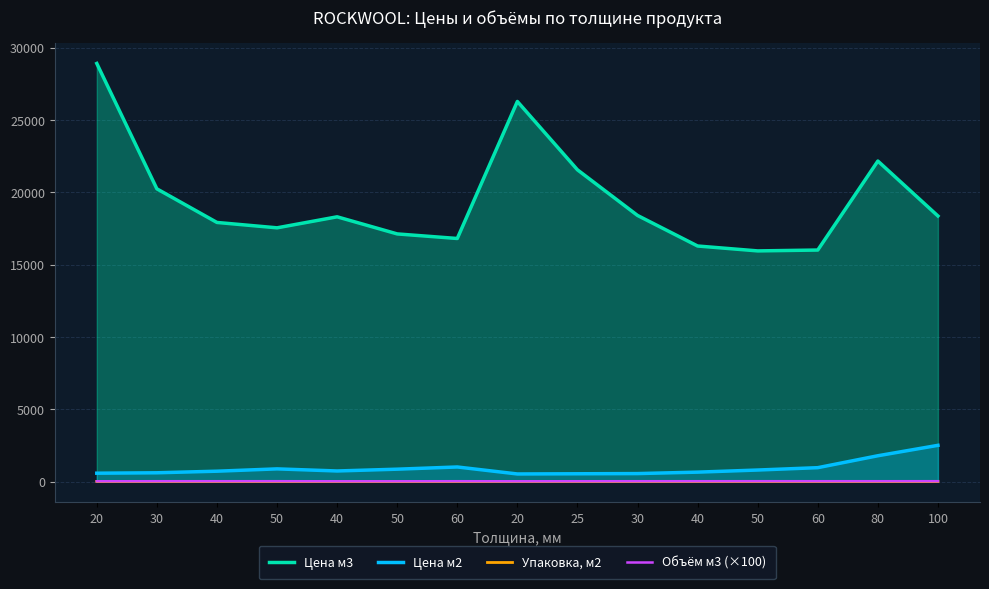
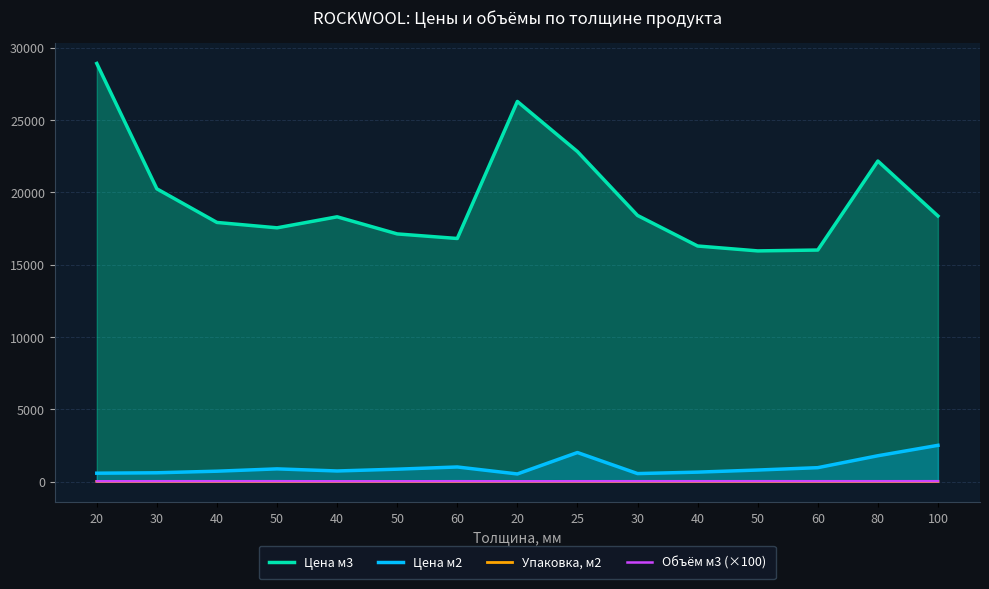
Цена м3, 25: 21600 -> 22800
Цена м2, 25: 500 -> 2000
